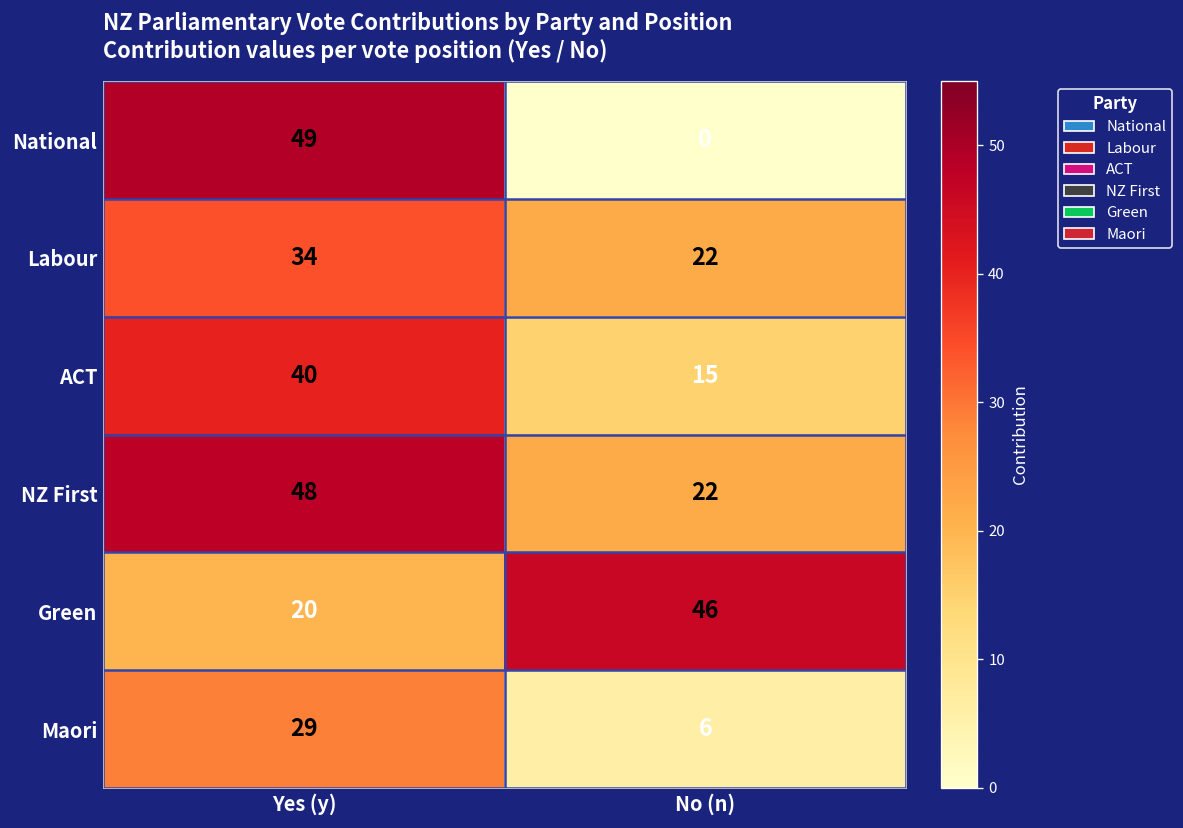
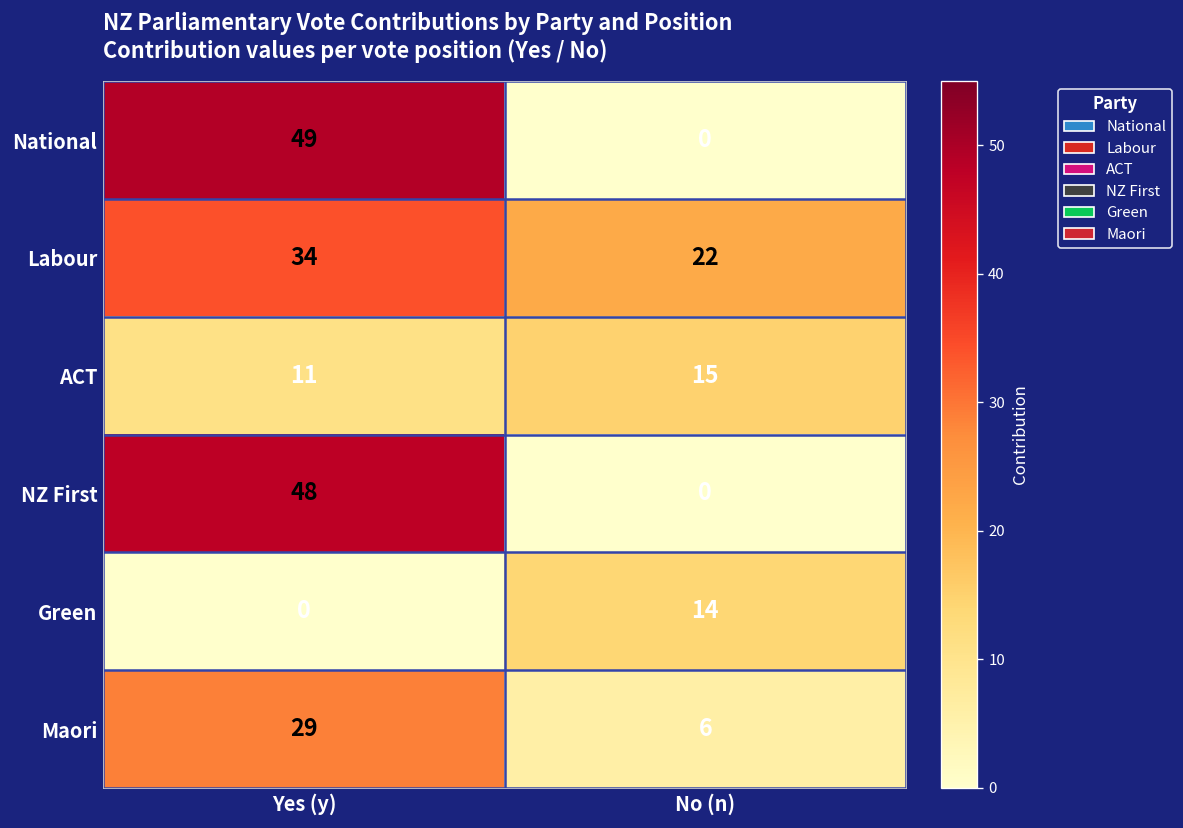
ACT, Yes (y): 40 -> 11
NZ First, No (n): 22 -> 0
Green, Yes (y): 20 -> 0
Green, No (n): 46 -> 14
